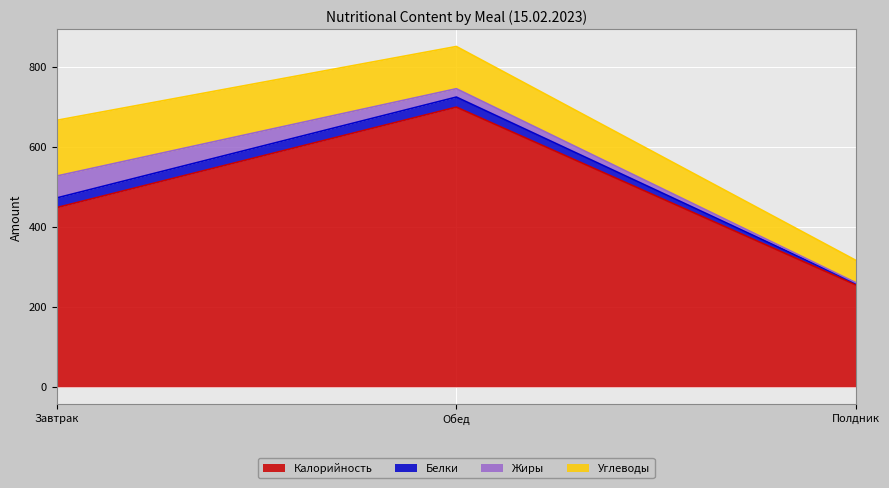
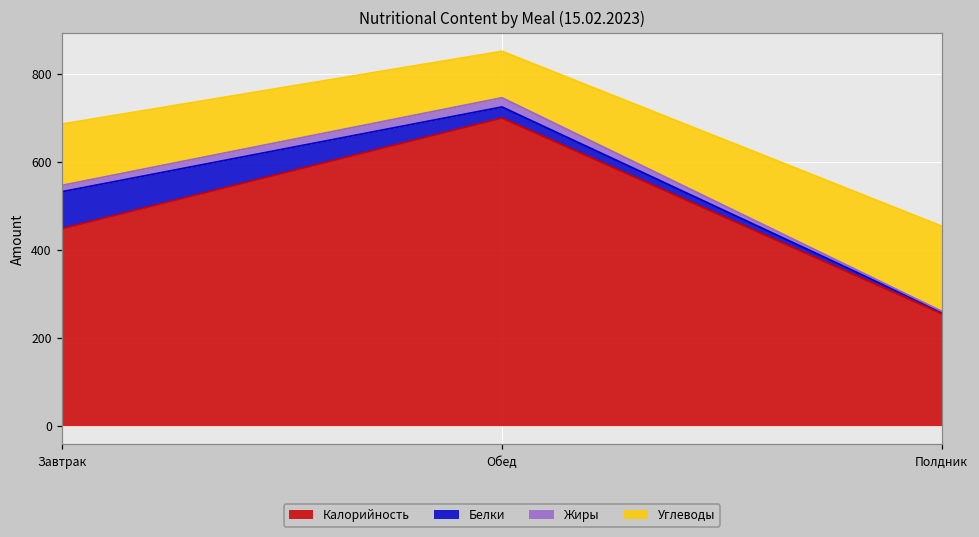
Белки, Завтрак: 20 -> 80
Жиры, Завтрак: 50 -> 10
Углеводы, Полдник: 60 -> 190
